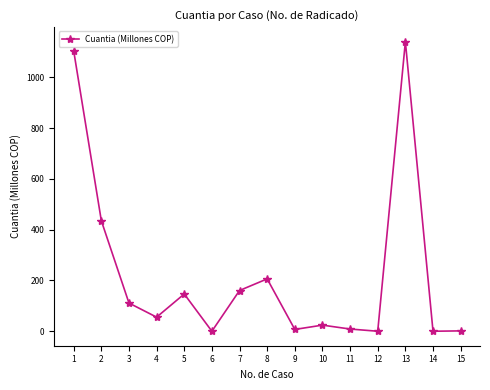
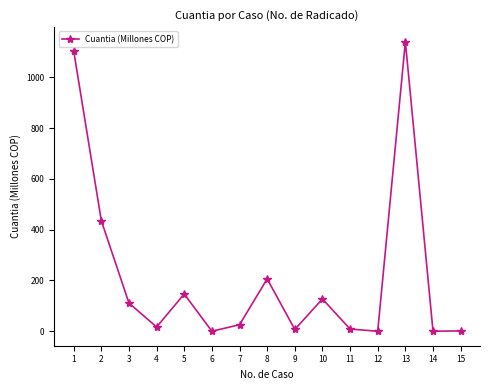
4: 60 -> 20
7: 160 -> 30
10: 20 -> 130
